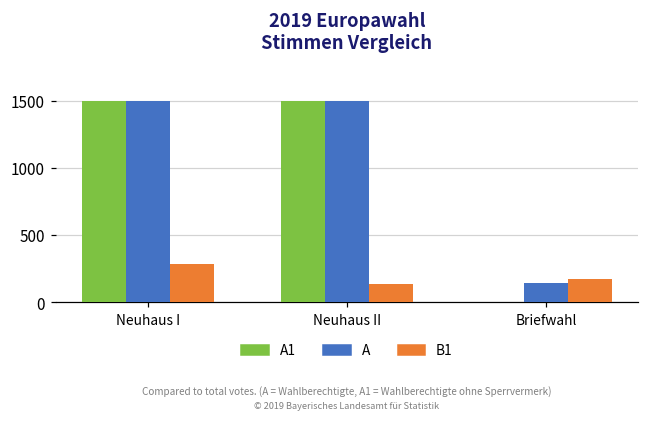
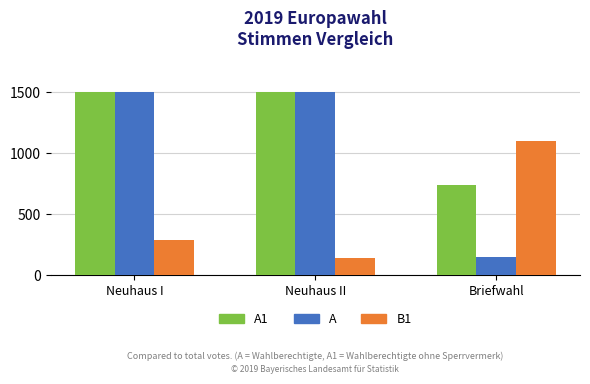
A1, Briefwahl: 0 -> 740
B1, Briefwahl: 180 -> 1100
